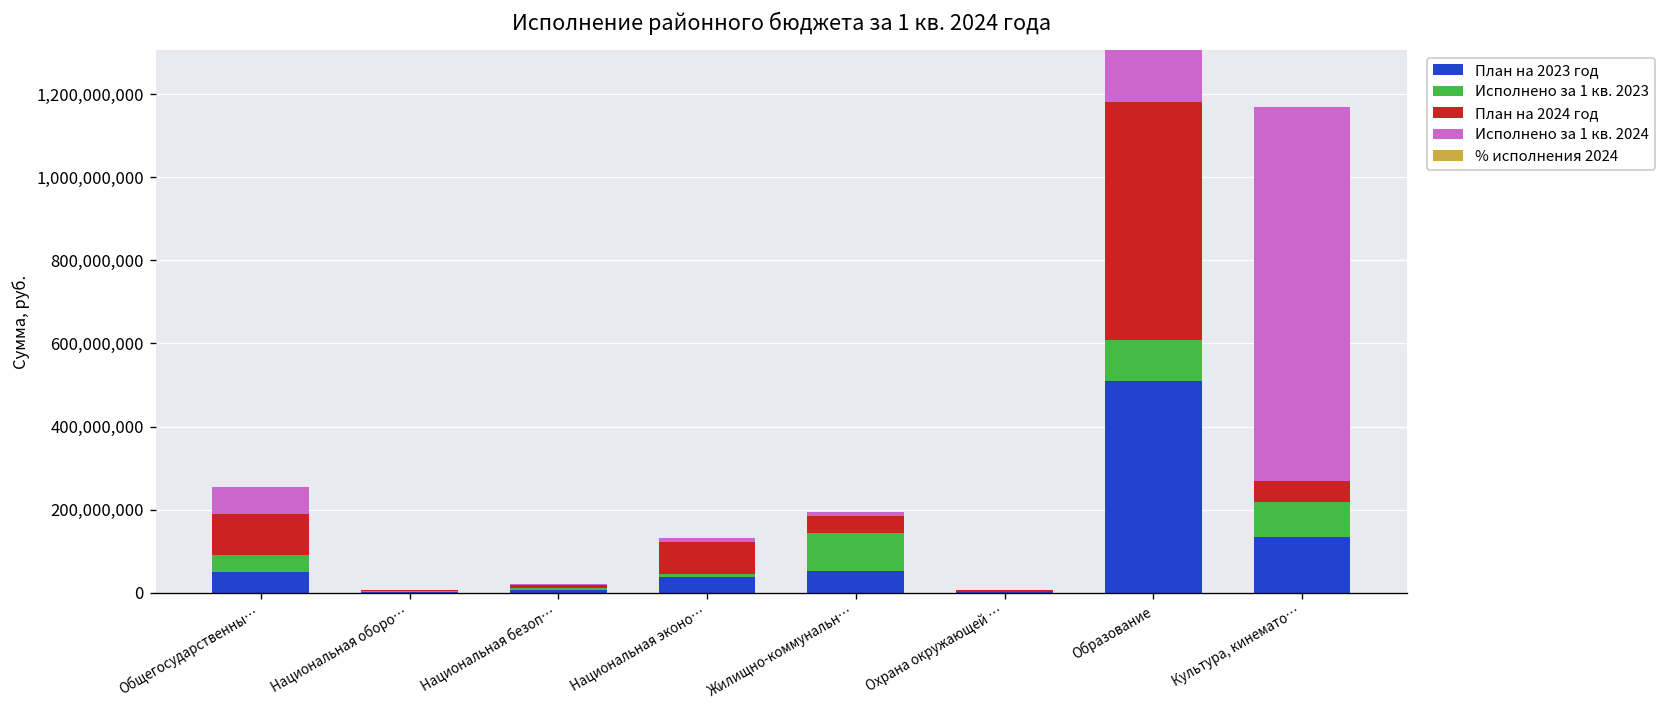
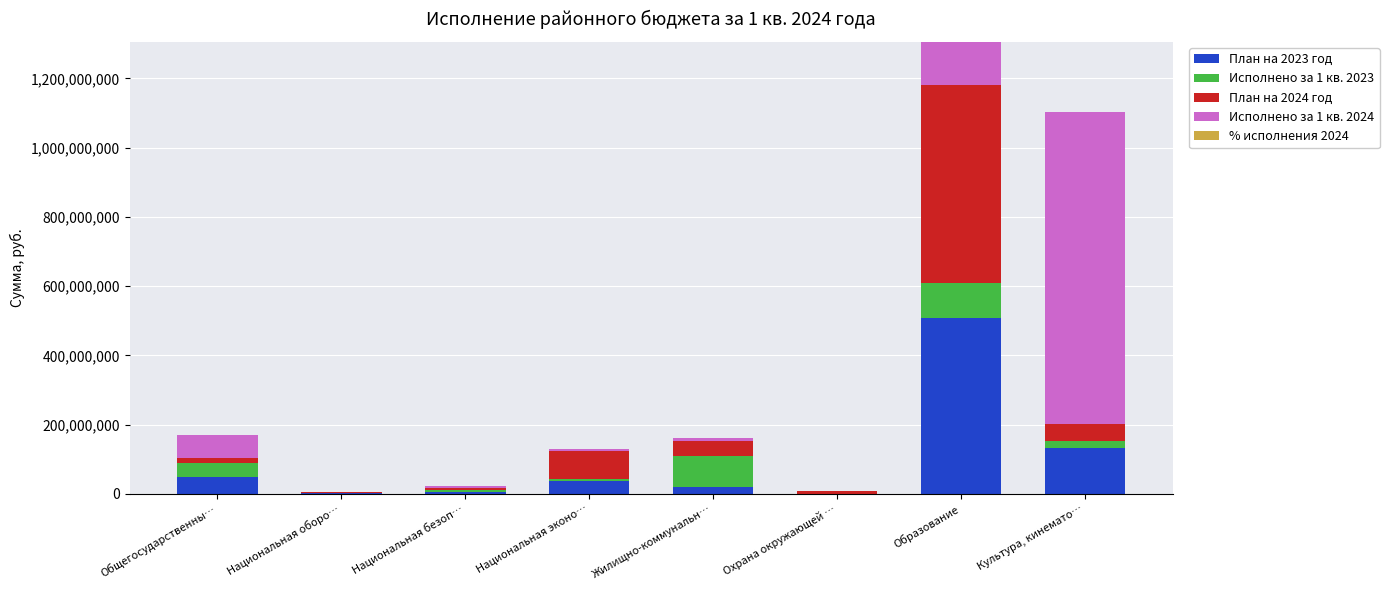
План на 2024 год, Общегосударственны…: 100,000,000 -> 10,000,000
План на 2023 год, Жилищно-коммунальн…: 50,000,000 -> 20,000,000
Исполнено за 1 кв. 2023, Культура, кинемато…: 90,000,000 -> 20,000,000
